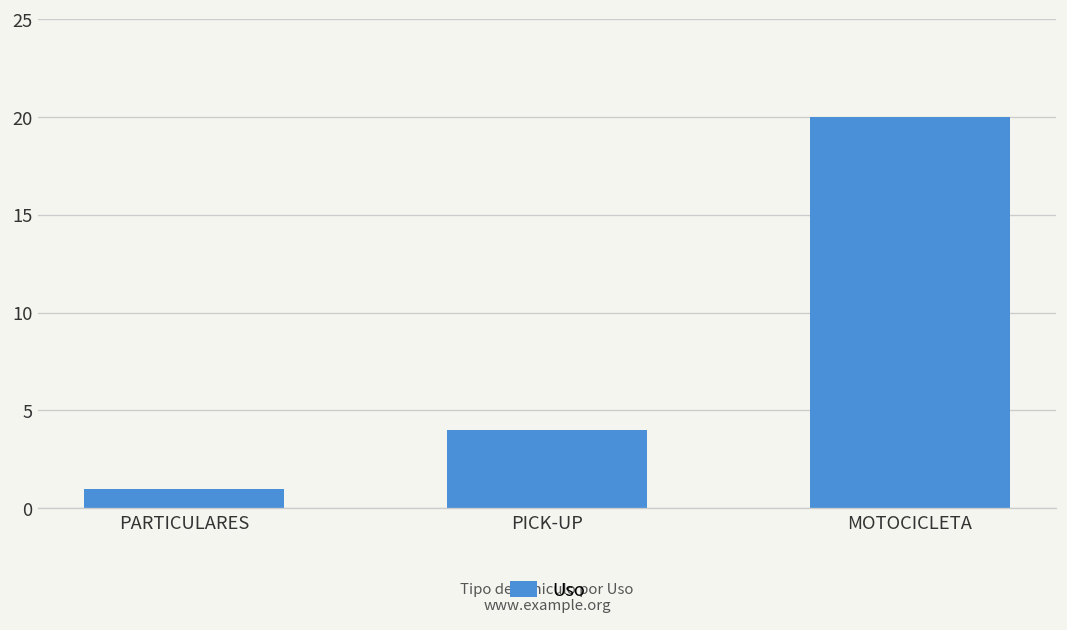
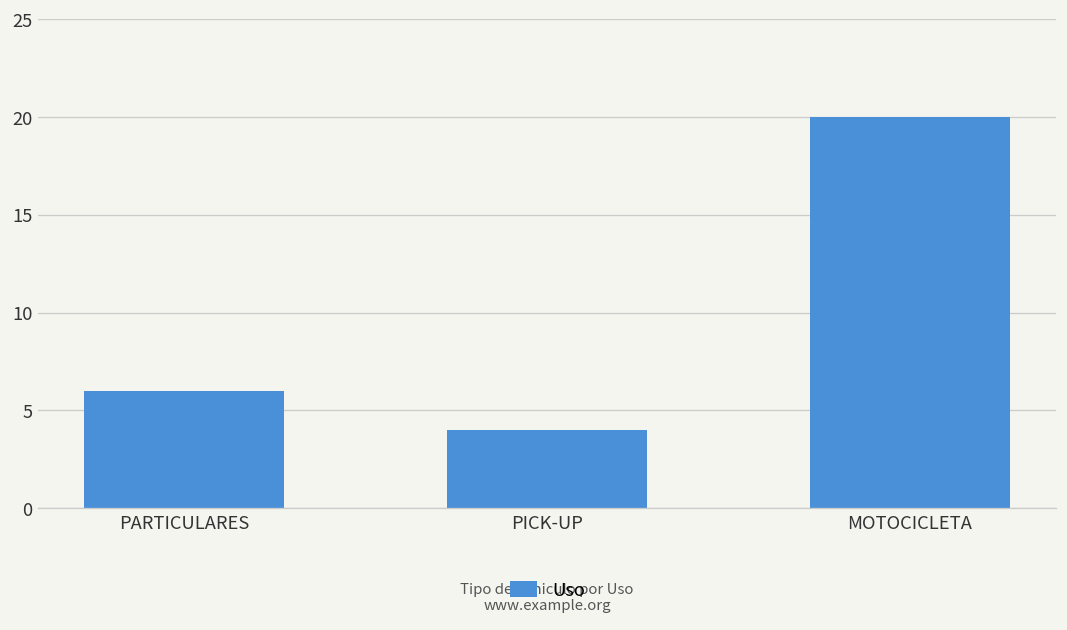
PARTICULARES: 1 -> 6
